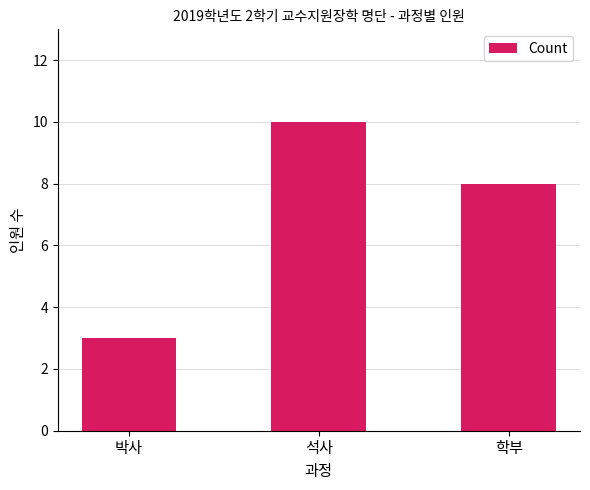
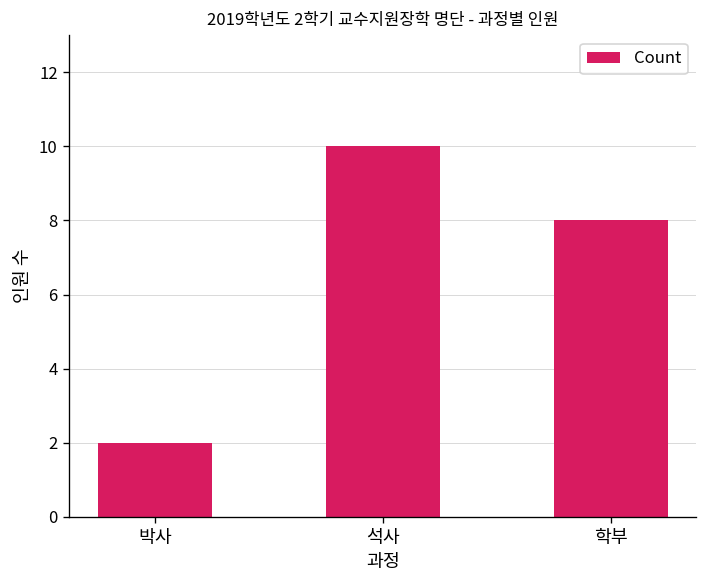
박사: 3 -> 2
